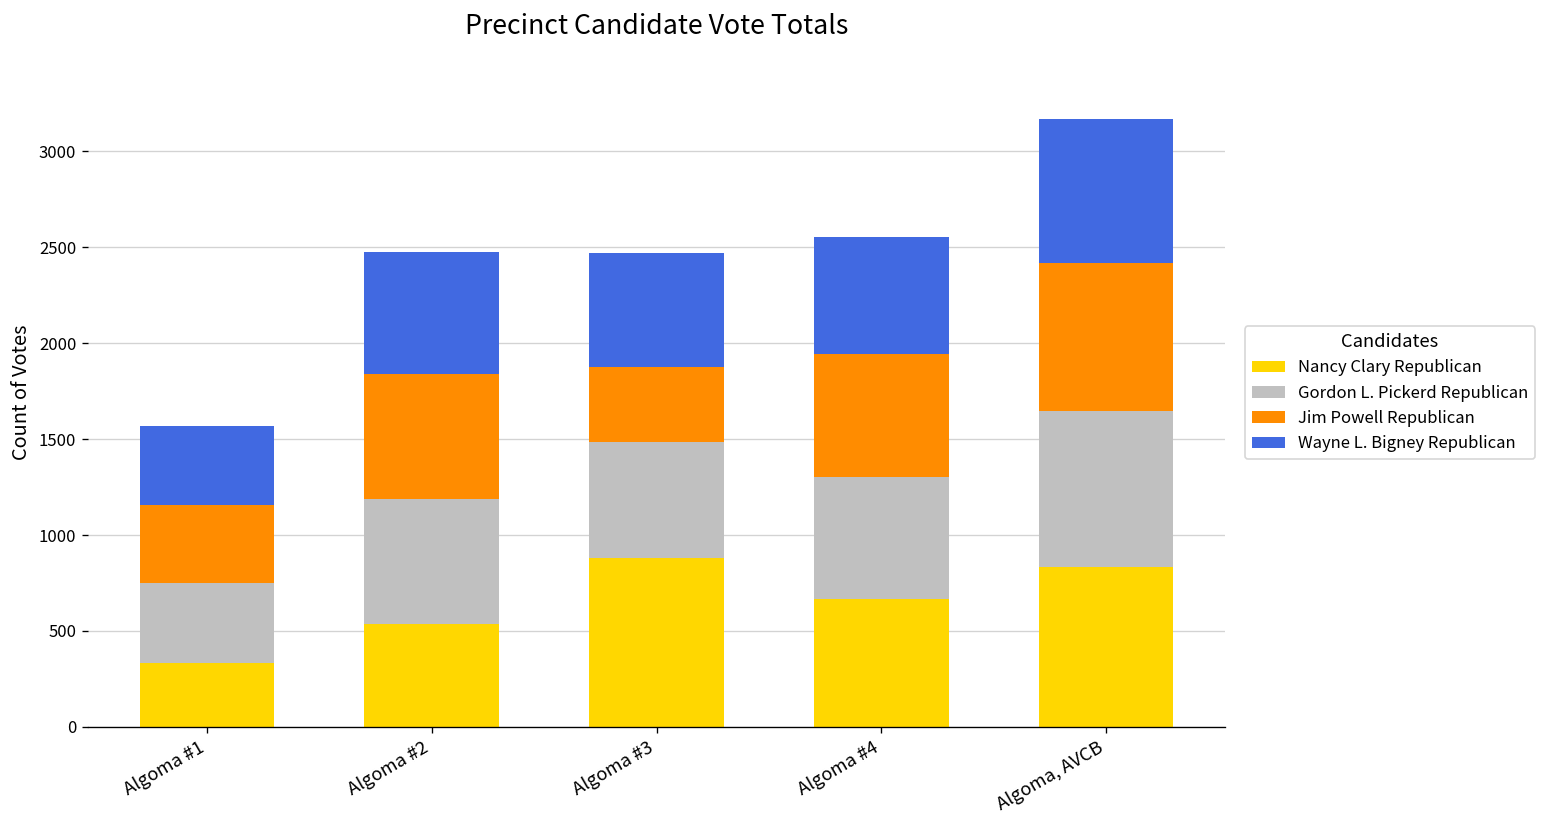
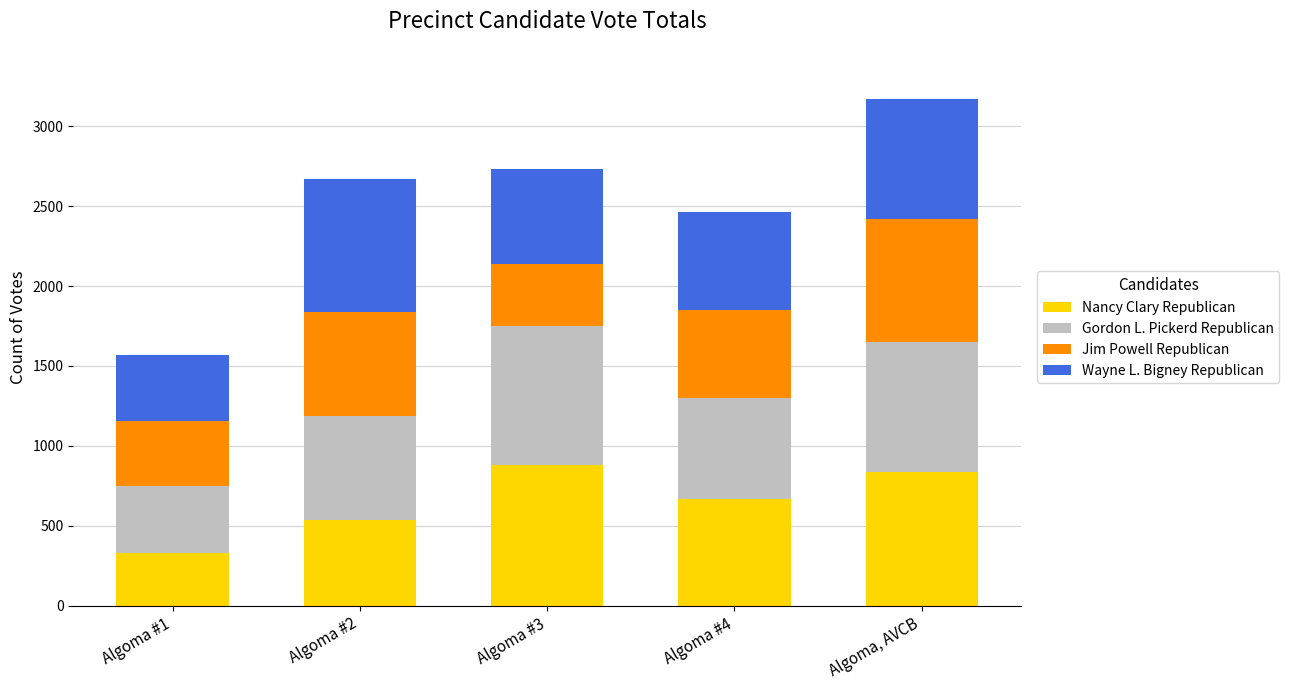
Wayne L. Bigney Republican, Algoma #2: 640 -> 830
Gordon L. Pickerd Republican, Algoma #3: 610 -> 870
Jim Powell Republican, Algoma #4: 640 -> 550
